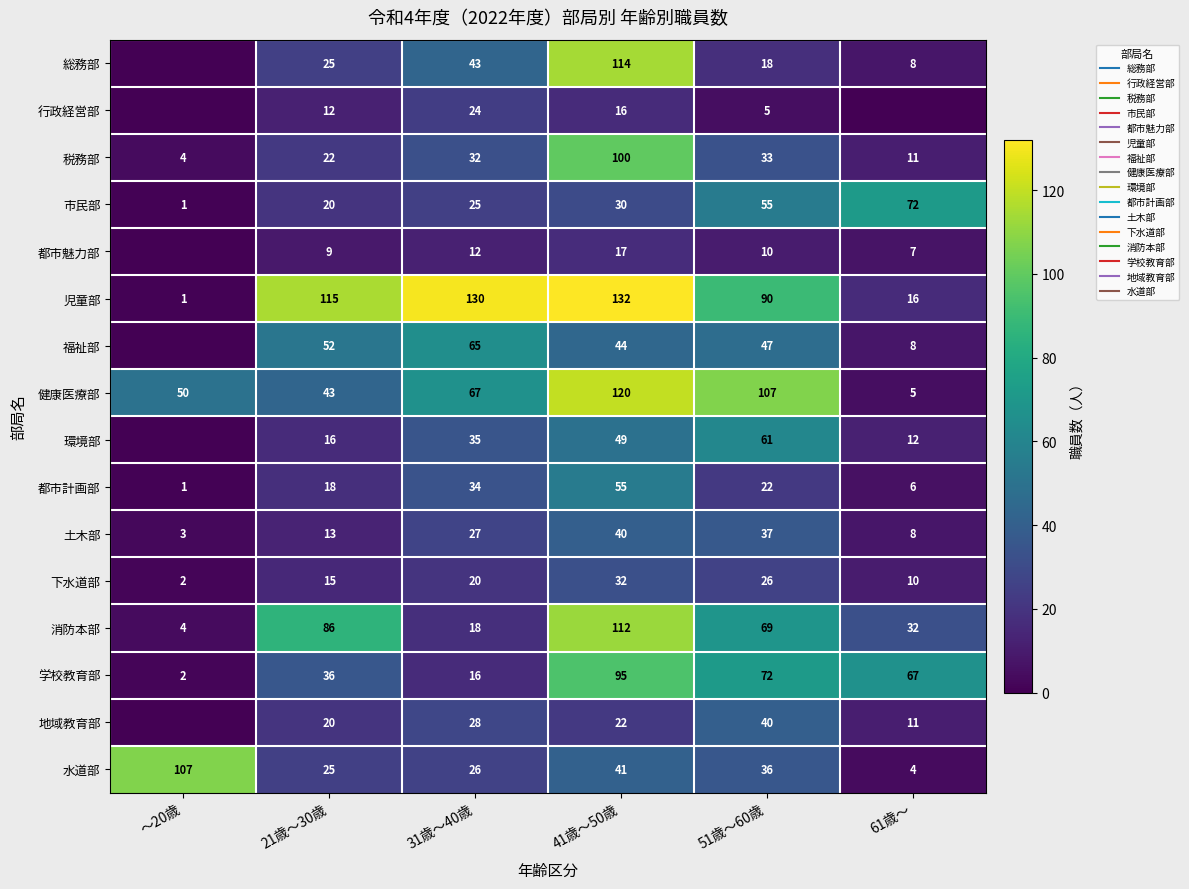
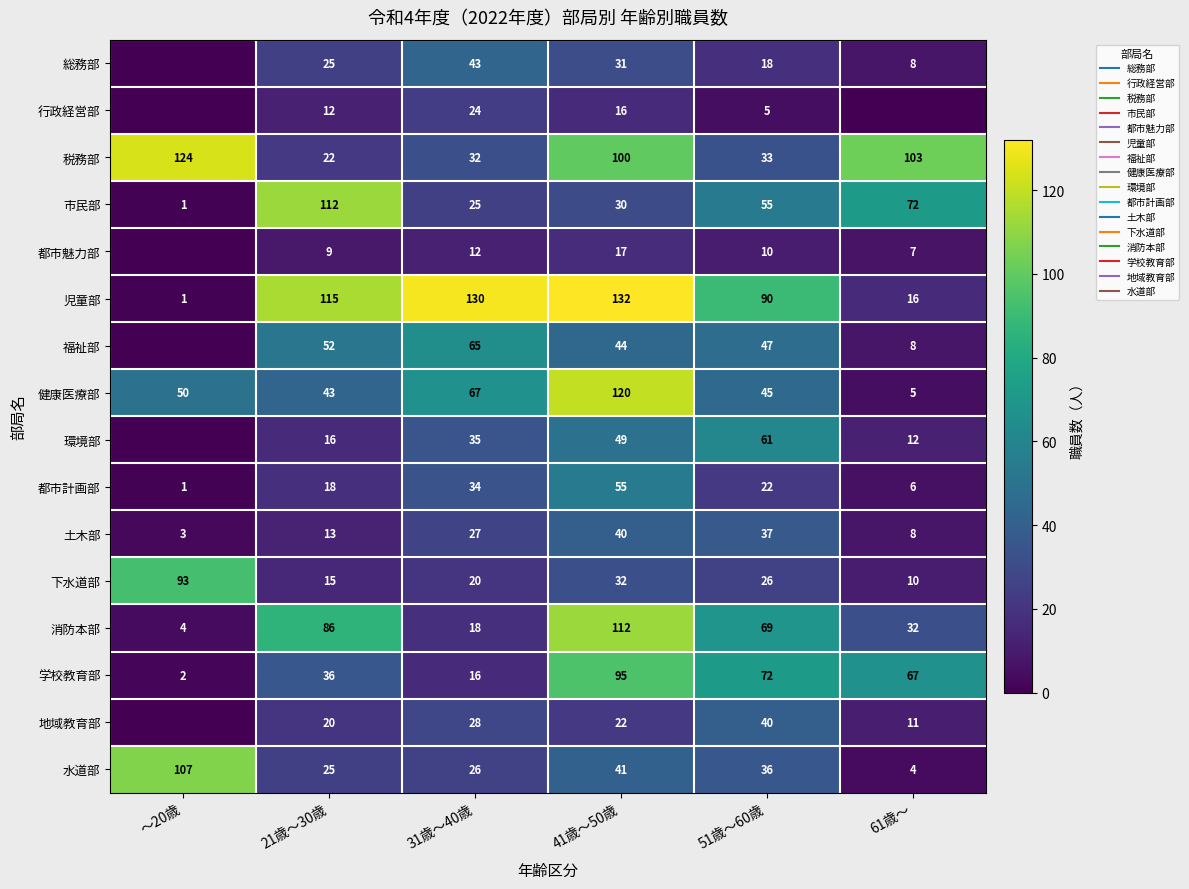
総務部, 41歳～50歳: 114 -> 31
税務部, ～20歳: 4 -> 124
税務部, 61歳～: 11 -> 103
市民部, 21歳～30歳: 20 -> 112
健康医療部, 51歳～60歳: 107 -> 45
下水道部, ～20歳: 2 -> 93
